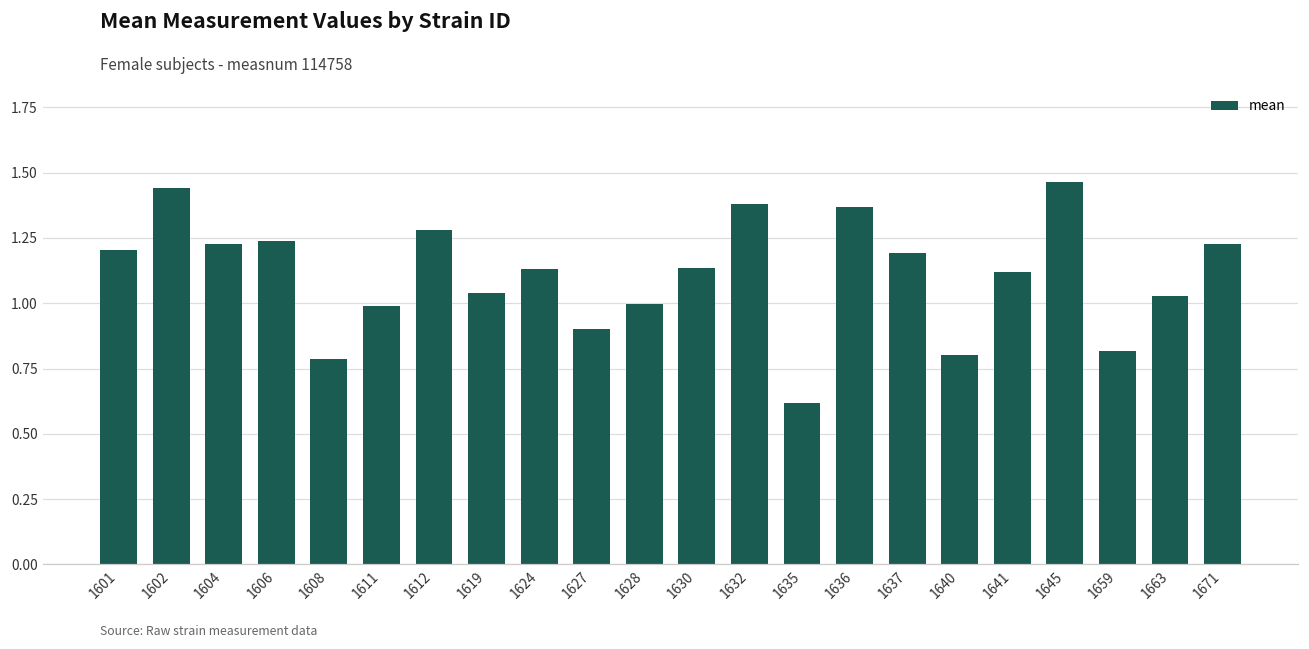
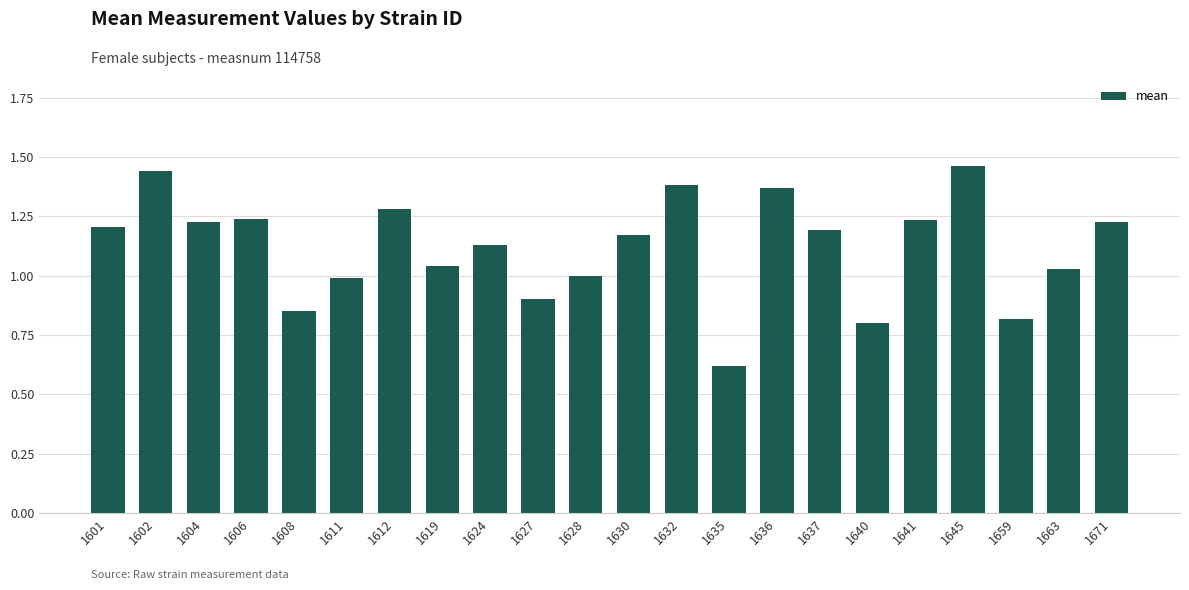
1608: 0.79 -> 0.85
1630: 1.13 -> 1.17
1641: 1.12 -> 1.24
